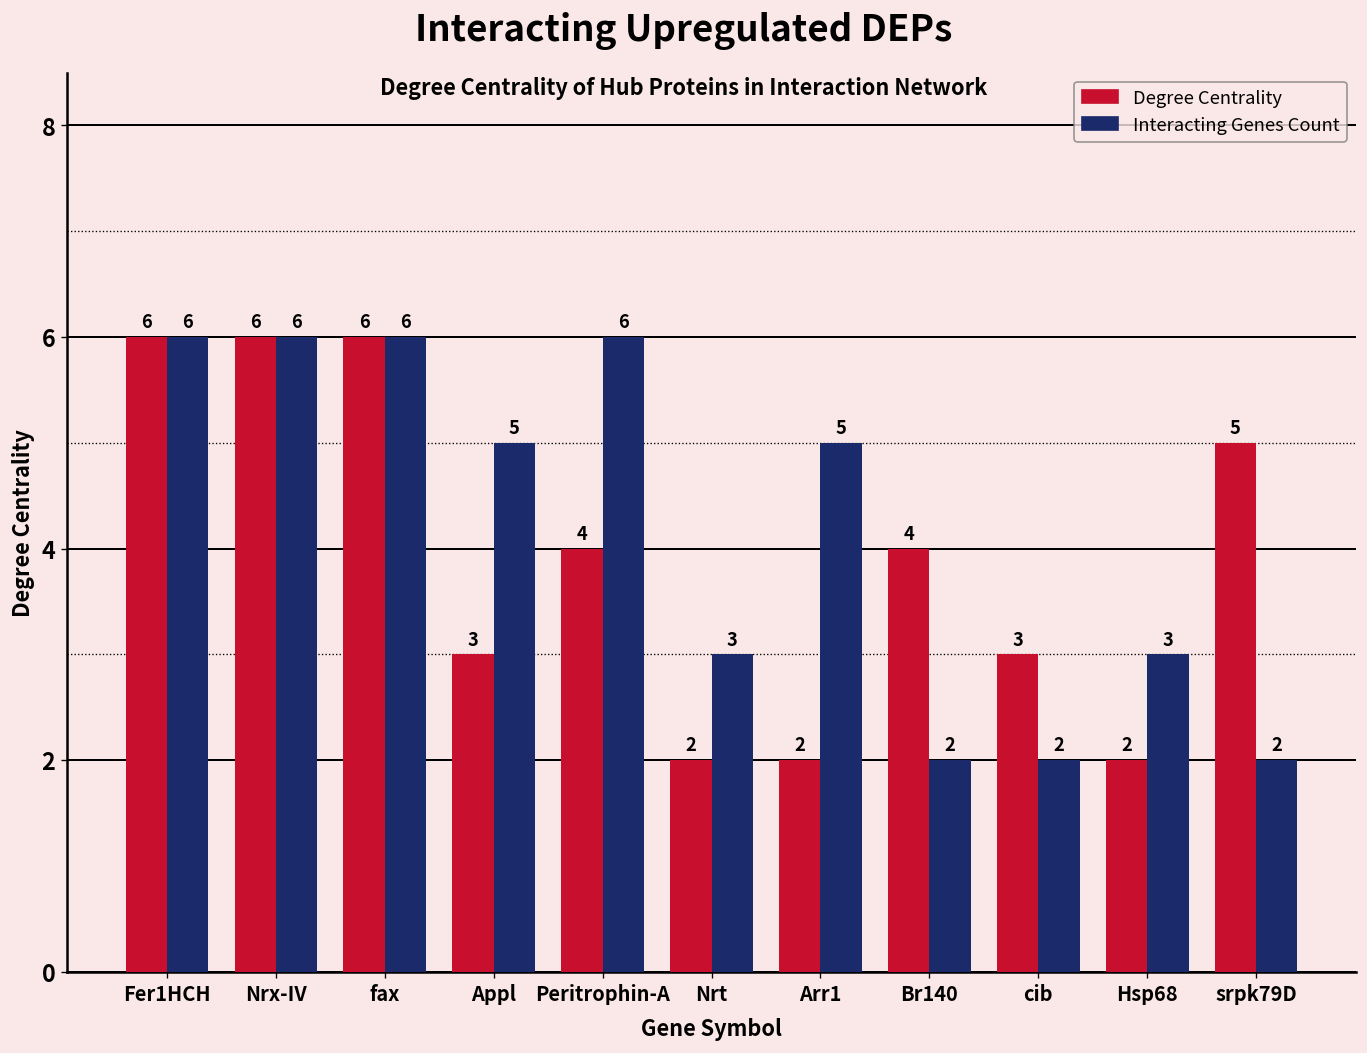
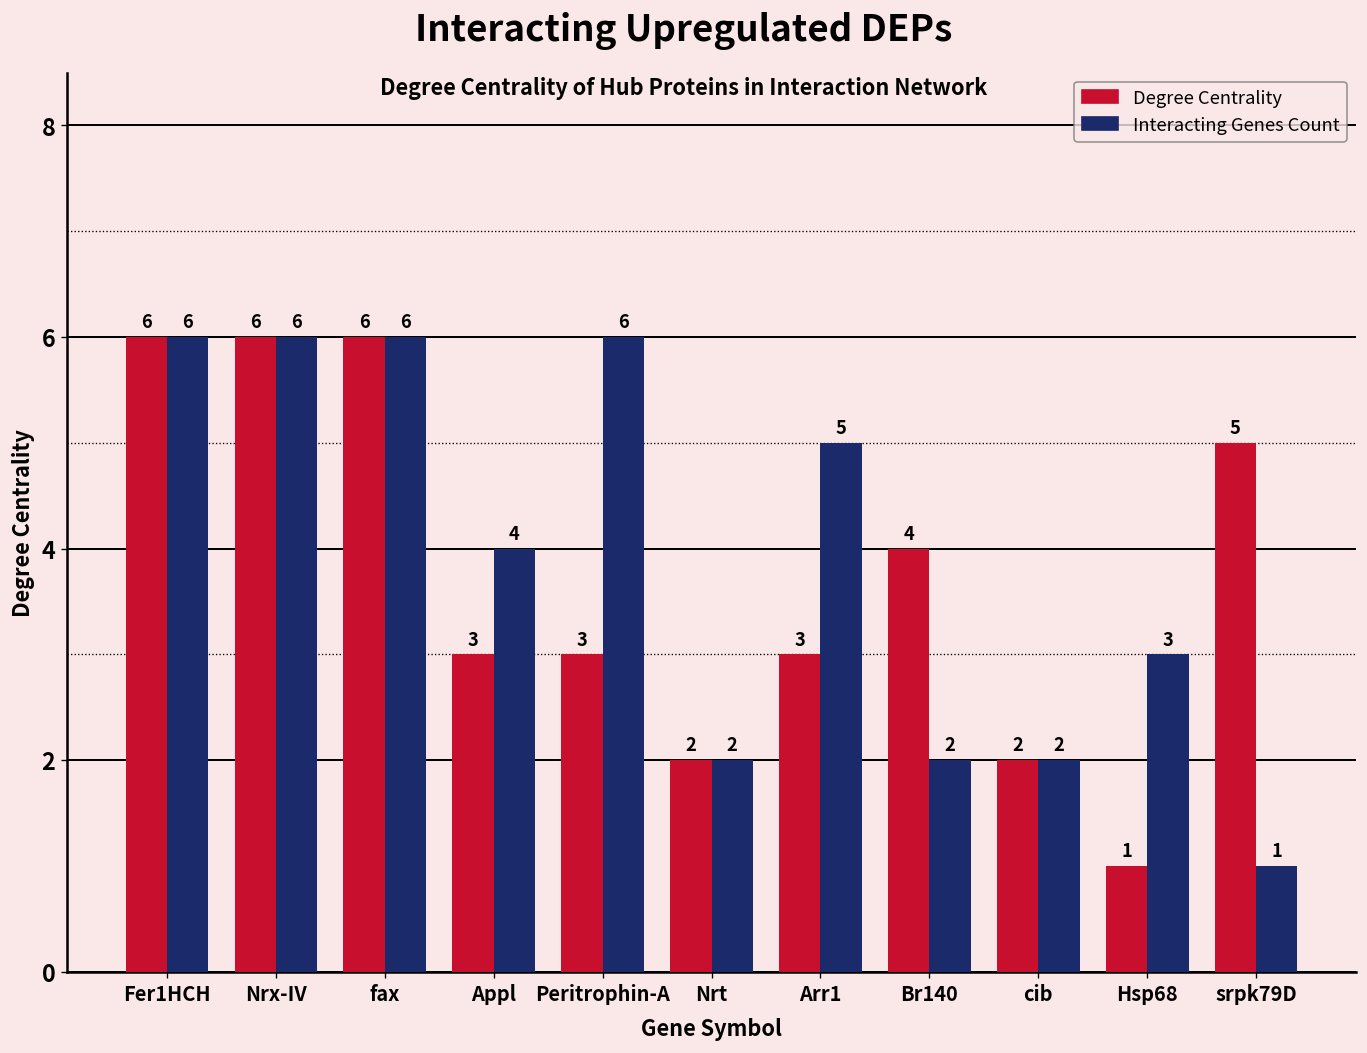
Interacting Genes Count, Appl: 5 -> 4
Degree Centrality, Peritrophin-A: 4 -> 3
Interacting Genes Count, Nrt: 3 -> 2
Degree Centrality, Arr1: 2 -> 3
Degree Centrality, cib: 3 -> 2
Degree Centrality, Hsp68: 2 -> 1
Interacting Genes Count, srpk79D: 2 -> 1
